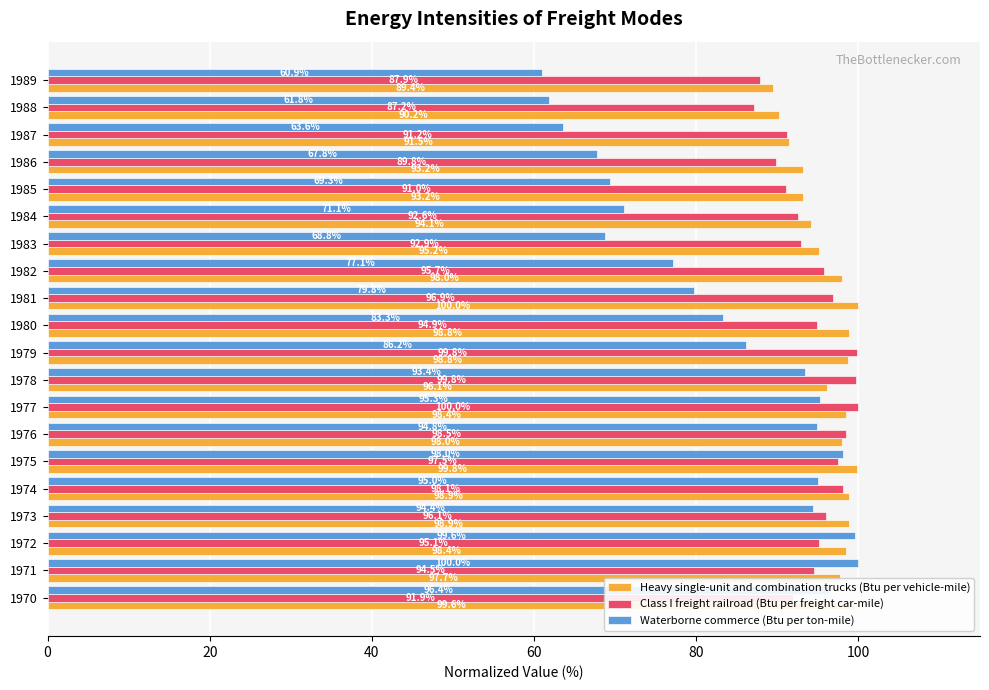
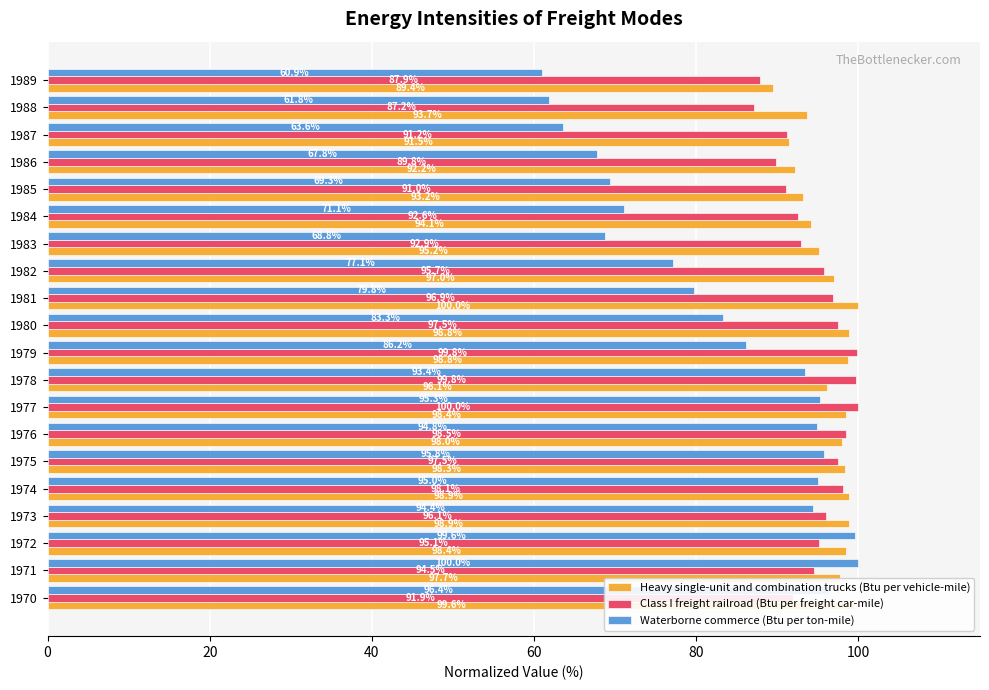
Heavy single-unit and combination trucks (Btu per vehicle-mile), 1988: 90.2% -> 93.7%
Heavy single-unit and combination trucks (Btu per vehicle-mile), 1986: 93.2% -> 92.2%
Heavy single-unit and combination trucks (Btu per vehicle-mile), 1982: 98.0% -> 97.0%
Class I freight railroad (Btu per freight car-mile), 1980: 94.9% -> 97.5%
Waterborne commerce (Btu per ton-mile), 1975: 98 -> 96
Heavy single-unit and combination trucks (Btu per vehicle-mile), 1975: 99.8% -> 98.3%
